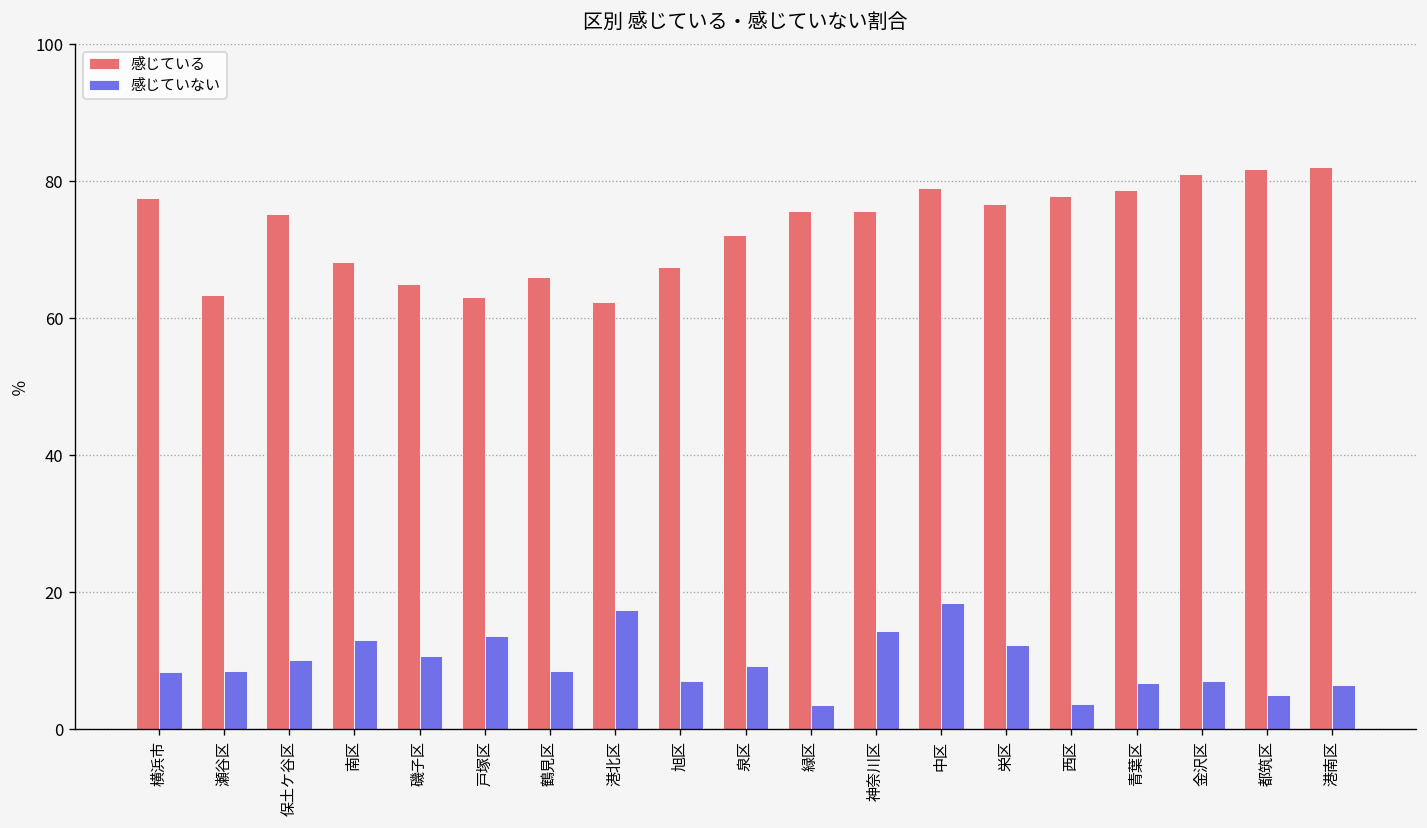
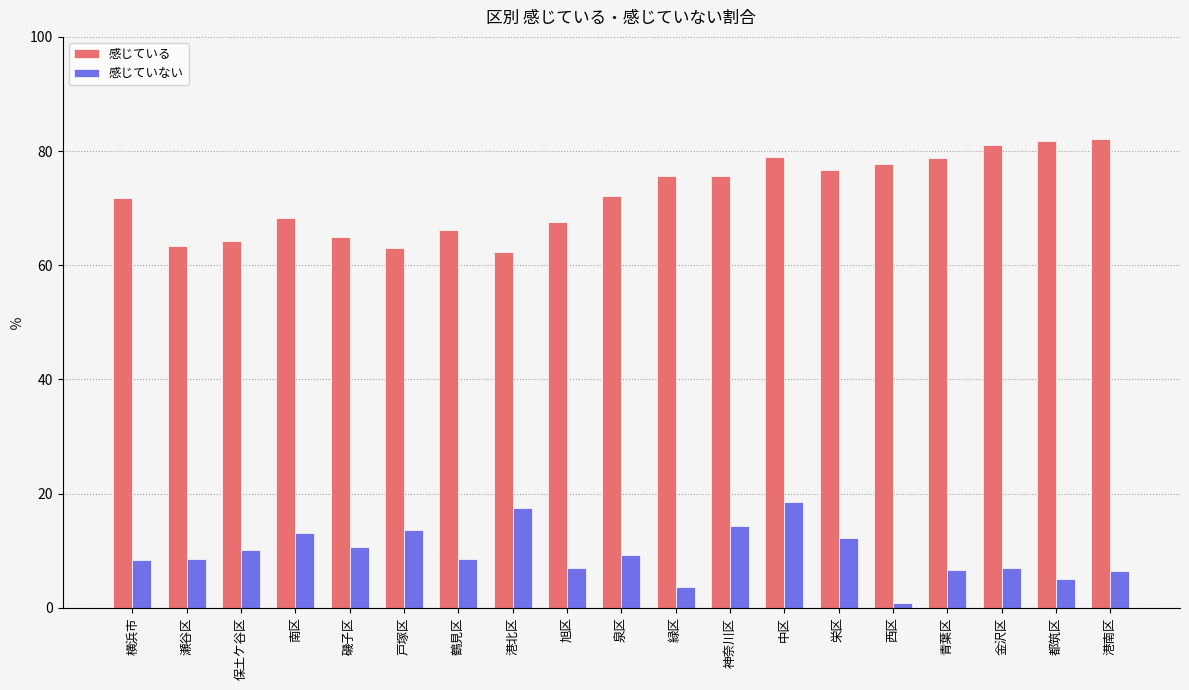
感じている, 横浜市: 78 -> 72
感じている, 保土ケ谷区: 75 -> 64
感じていない, 西区: 4 -> 1
